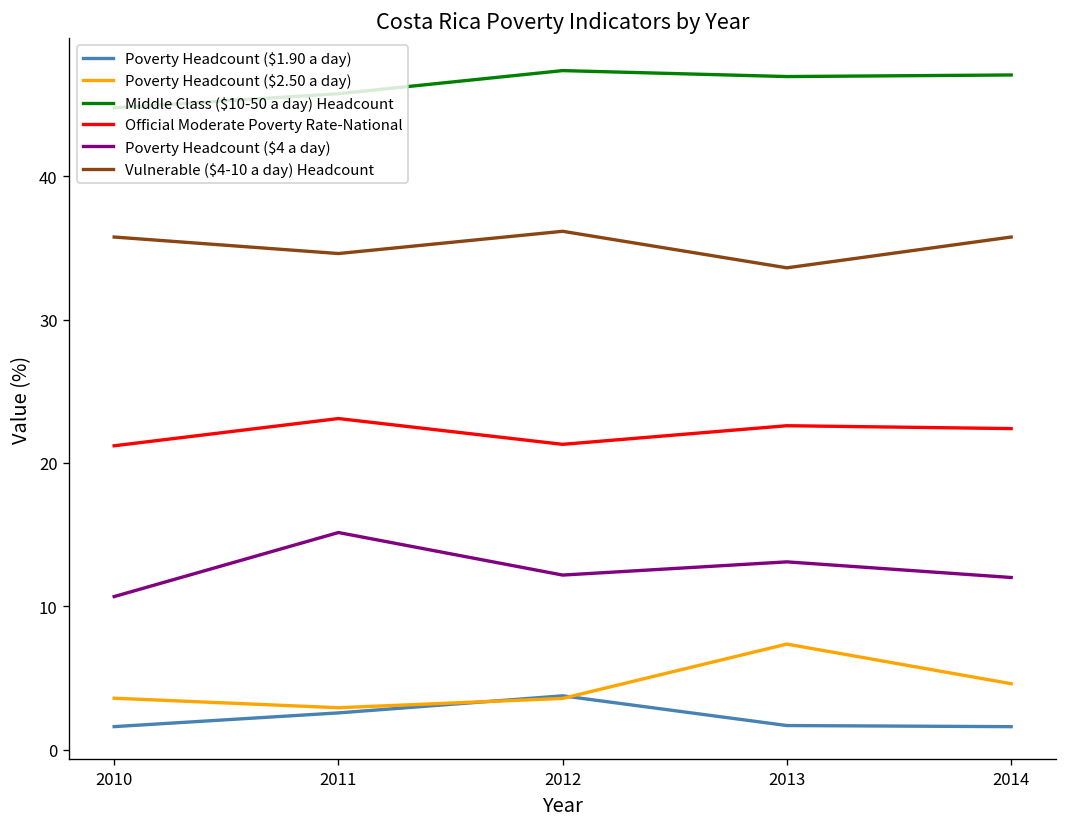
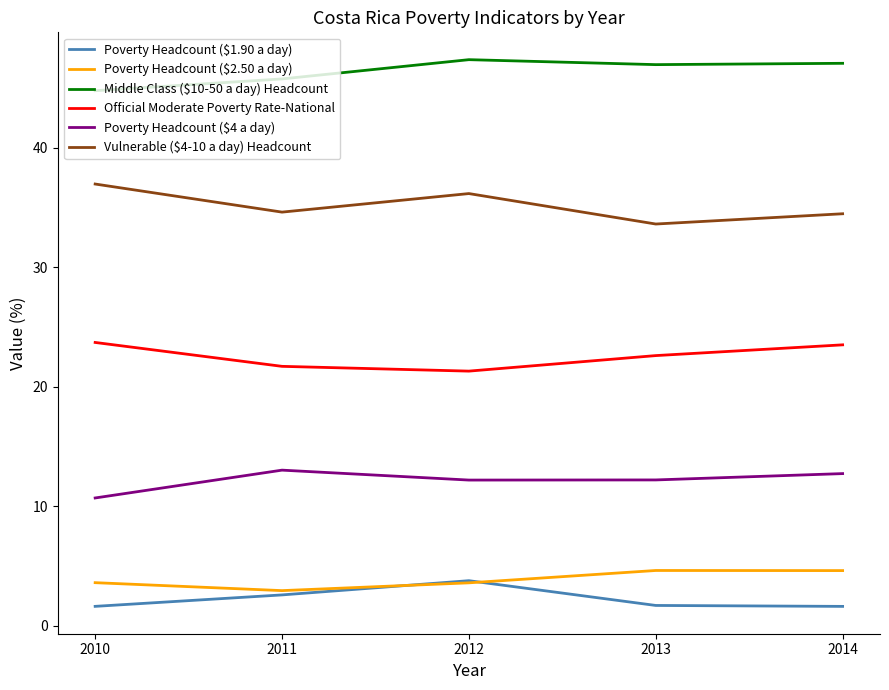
Official Moderate Poverty Rate-National, 2010: 21.2 -> 23.7
Vulnerable ($4-10 a day) Headcount, 2010: 35.8 -> 37.0
Official Moderate Poverty Rate-National, 2011: 23.1 -> 21.7
Poverty Headcount ($4 a day), 2011: 15.1 -> 13.0
Poverty Headcount ($2.50 a day), 2013: 7.4 -> 4.6
Poverty Headcount ($4 a day), 2013: 13.1 -> 12.2
Official Moderate Poverty Rate-National, 2014: 22.4 -> 23.5
Poverty Headcount ($4 a day), 2014: 12.0 -> 12.7
Vulnerable ($4-10 a day) Headcount, 2014: 35.8 -> 34.5
